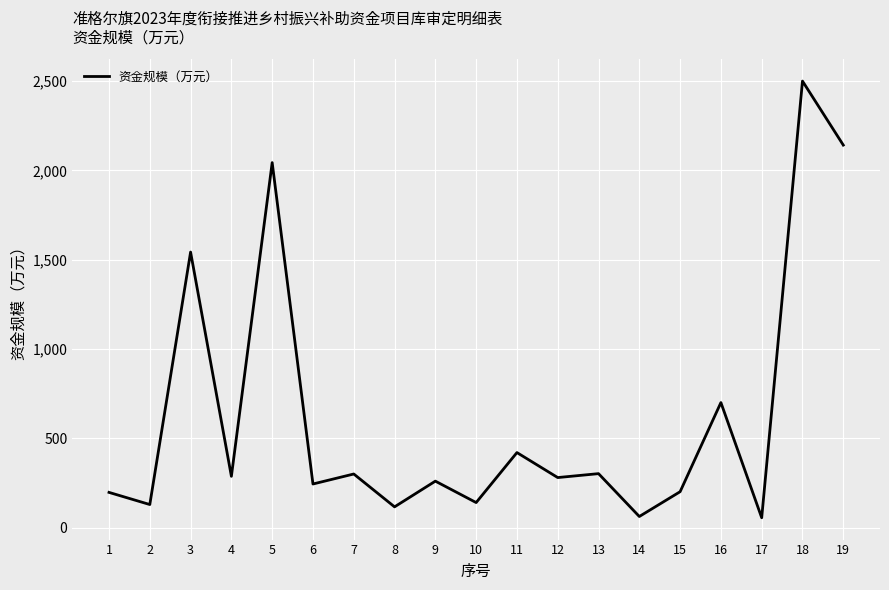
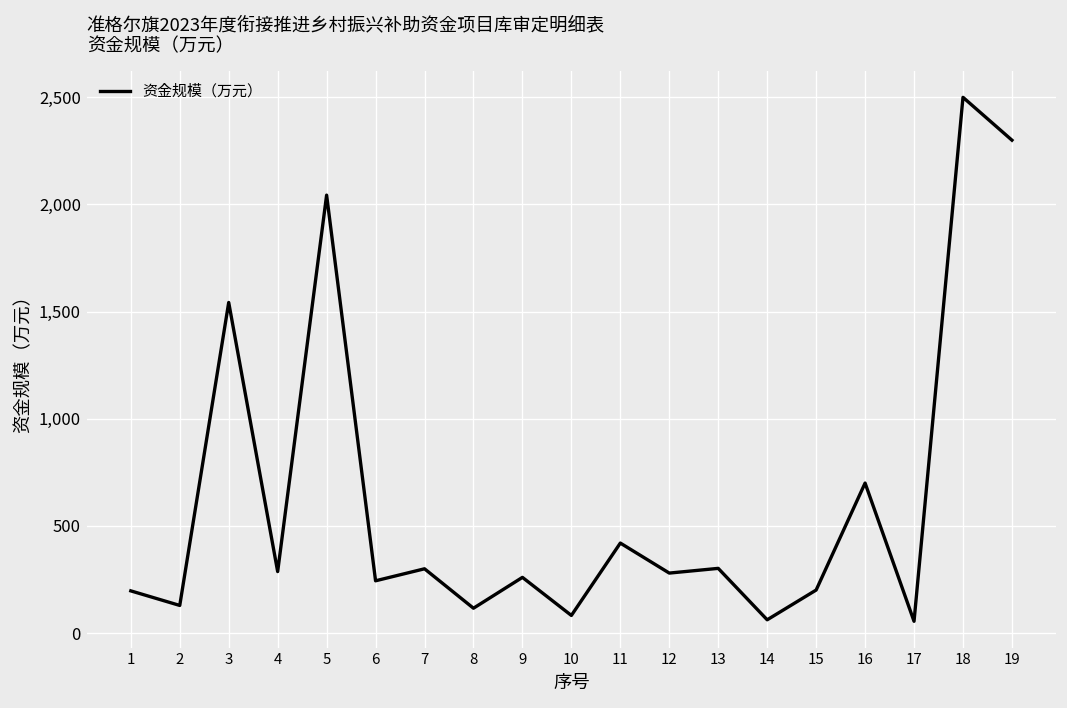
10: 140 -> 80
19: 2,140 -> 2,300
